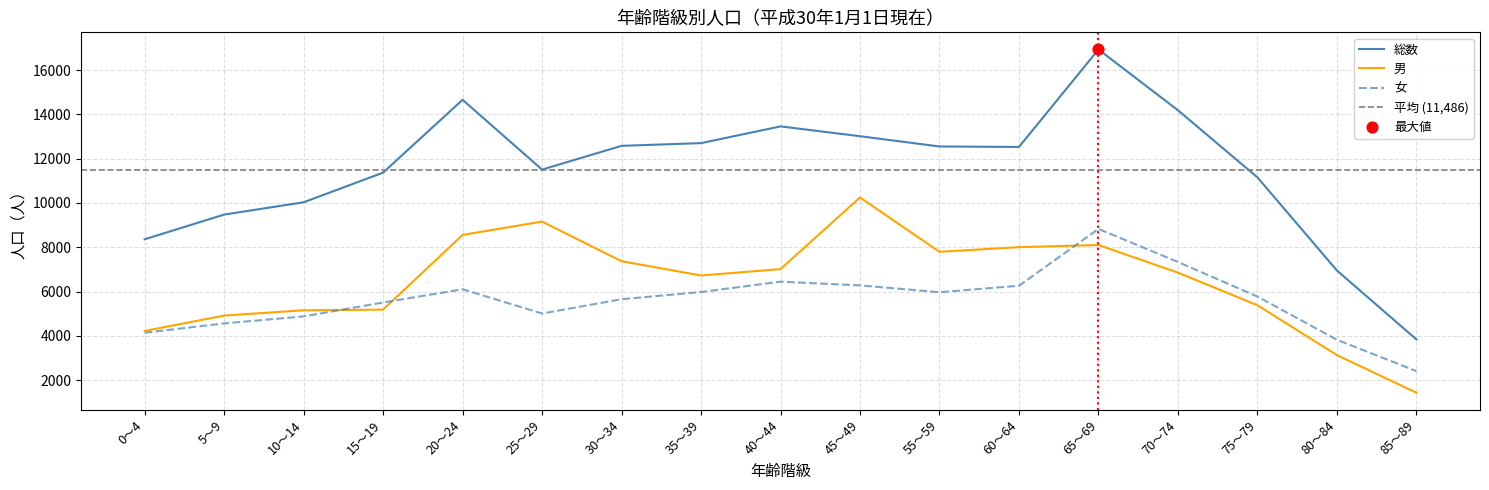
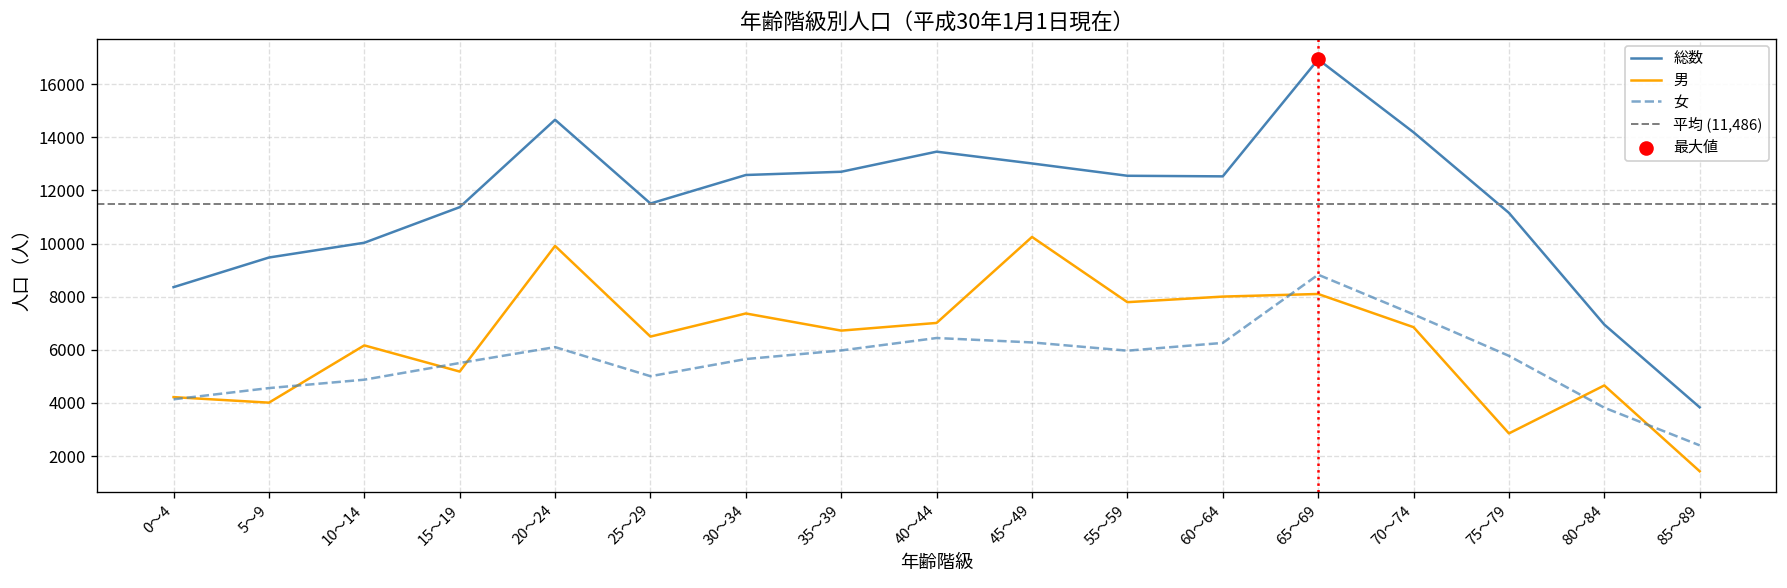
男, 5～9: 4900 -> 4000
男, 10～14: 5200 -> 6200
男, 20～24: 8600 -> 9900
男, 25～29: 9200 -> 6500
男, 75～79: 5400 -> 2900
男, 80～84: 3100 -> 4700
